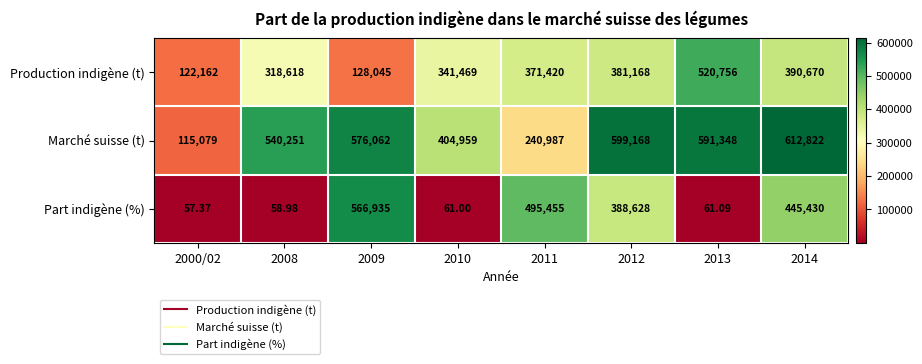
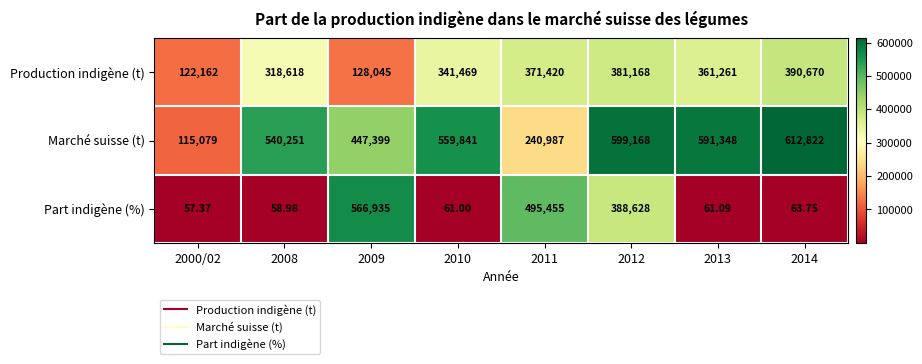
Production indigène (t), 2013: 520,756 -> 361,261
Marché suisse (t), 2009: 576,062 -> 447,399
Marché suisse (t), 2010: 404,959 -> 559,841
Part indigène (%), 2014: 445,430 -> 63.75
